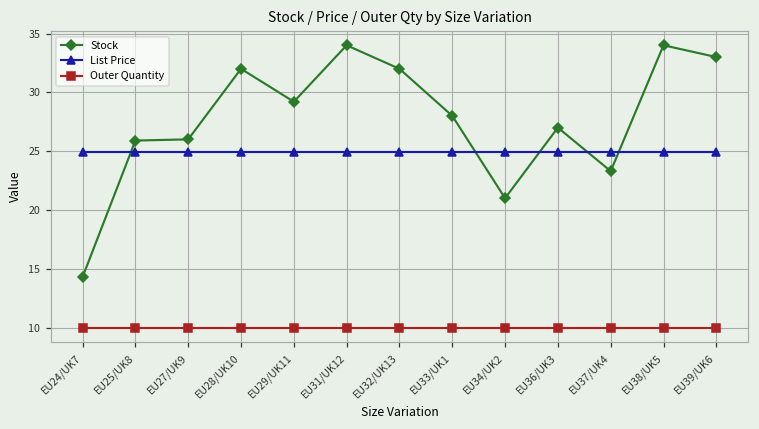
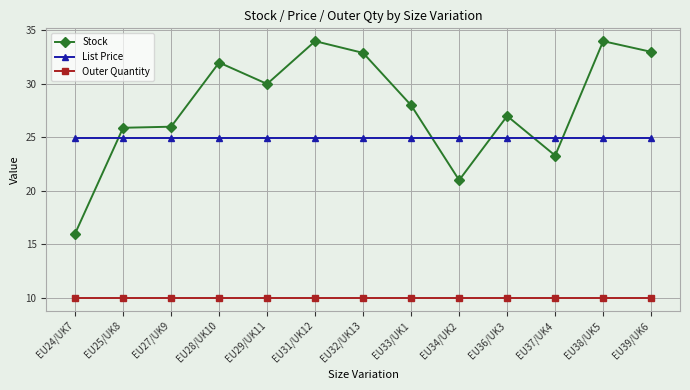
Stock, EU24/UK7: 14.3 -> 16.0
Stock, EU29/UK11: 29.2 -> 30.0
Stock, EU32/UK13: 32.0 -> 32.9
